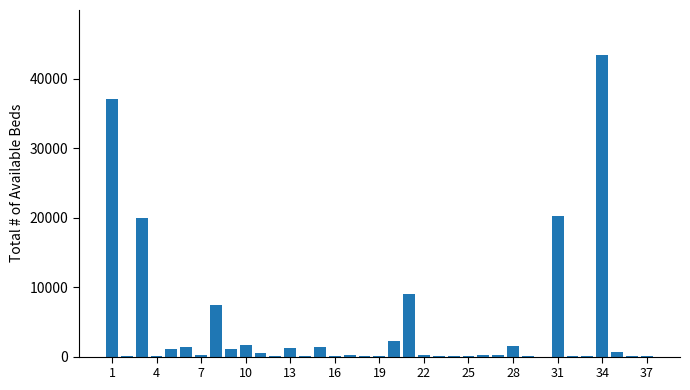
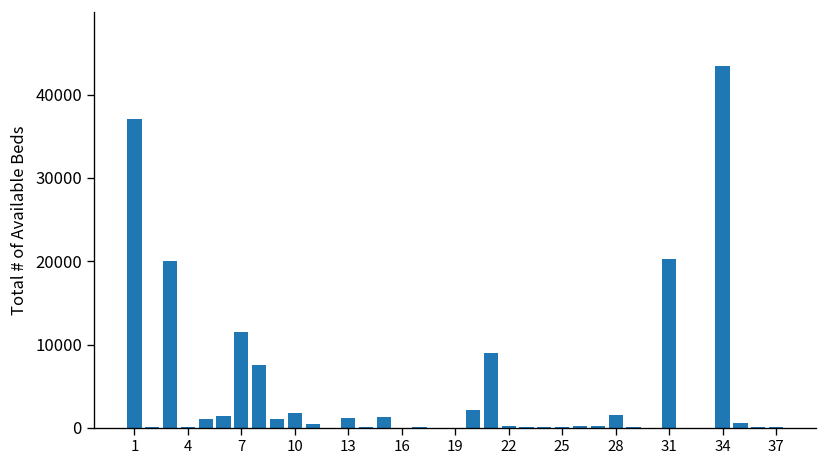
7: 0 -> 12000
